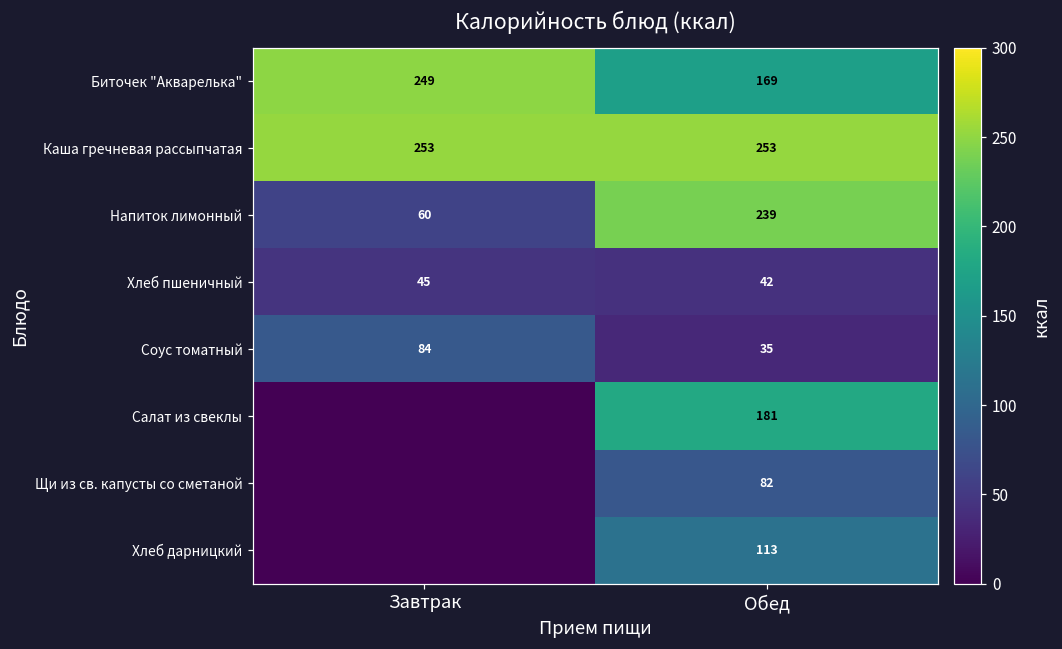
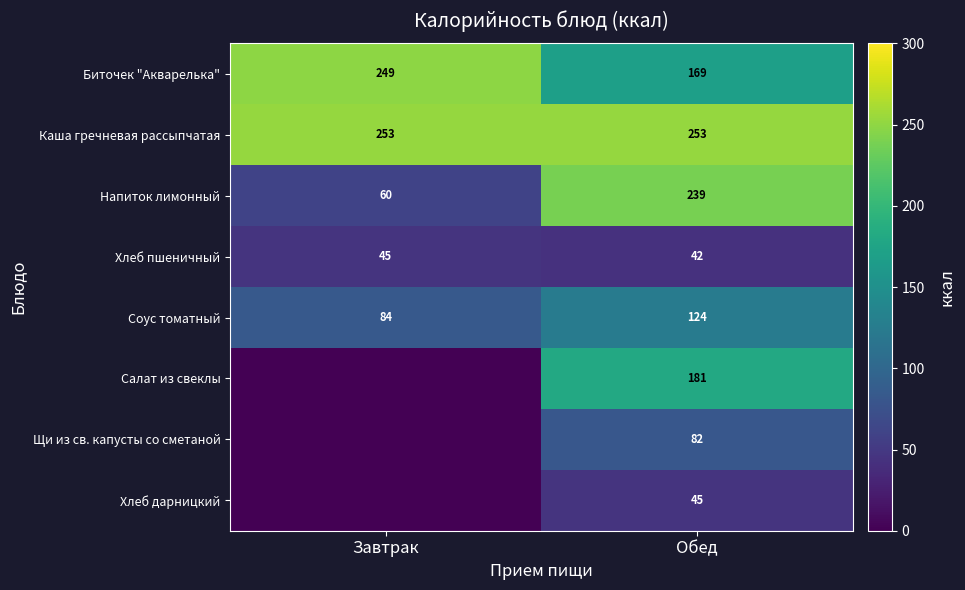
Соус томатный, Обед: 35 -> 124
Хлеб дарницкий, Обед: 113 -> 45
